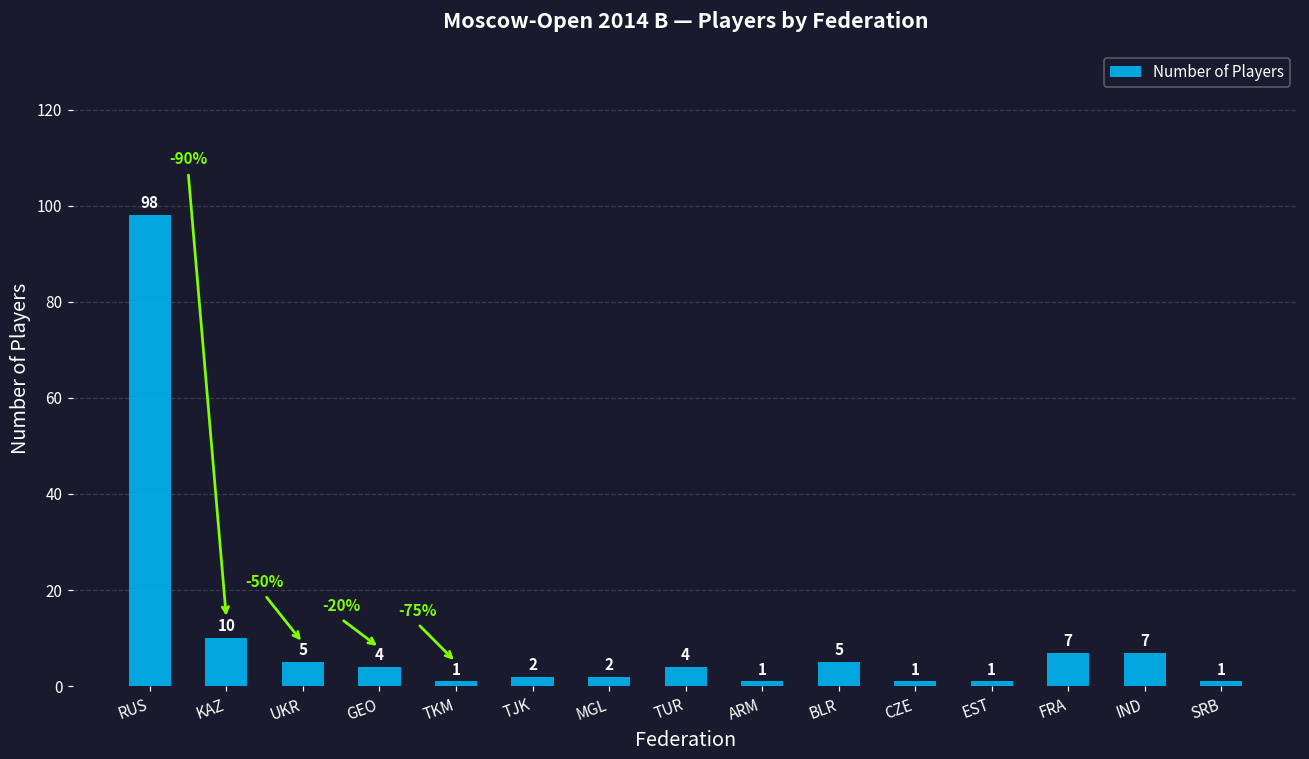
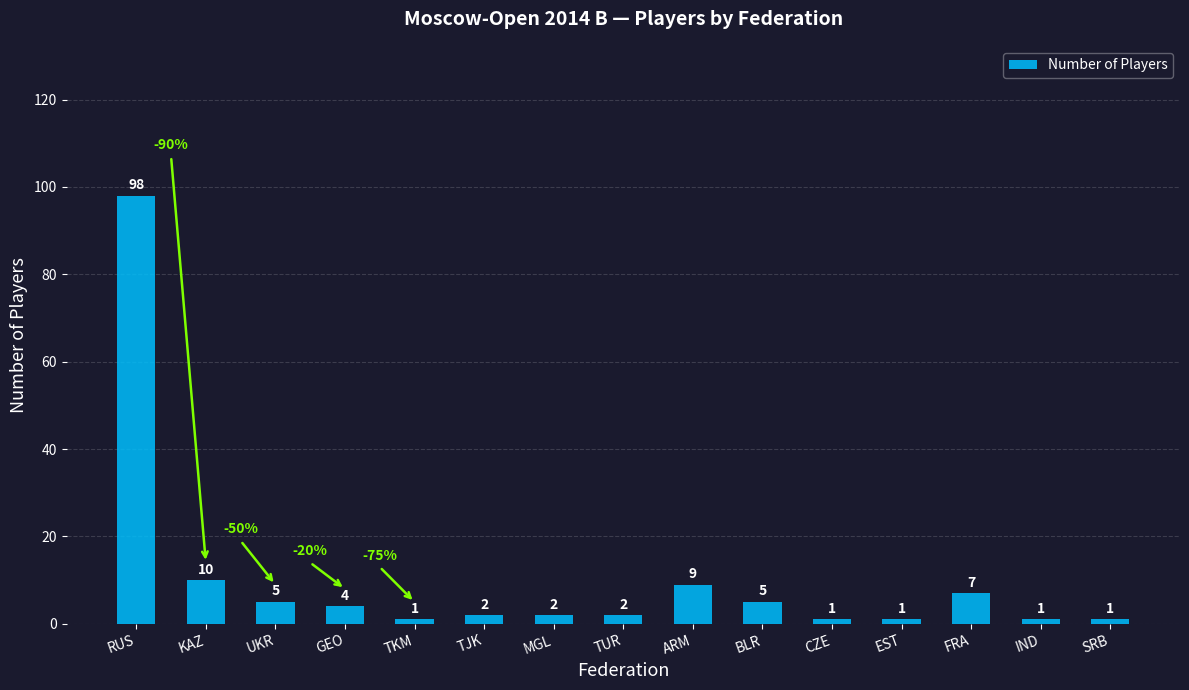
TUR: 4 -> 2
ARM: 1 -> 9
IND: 7 -> 1
